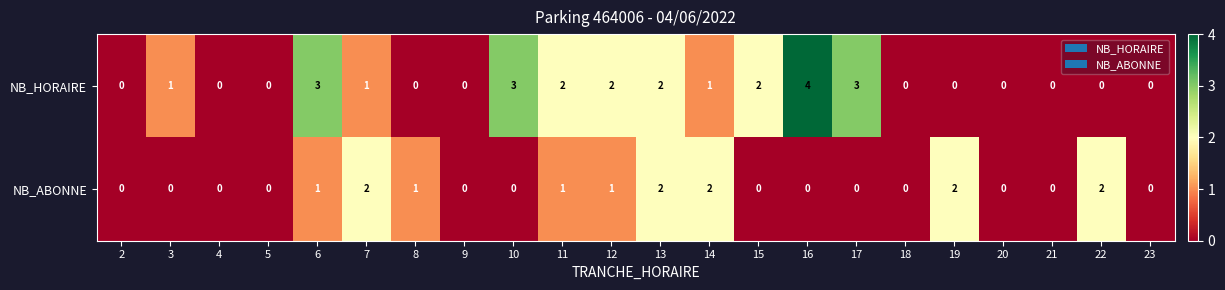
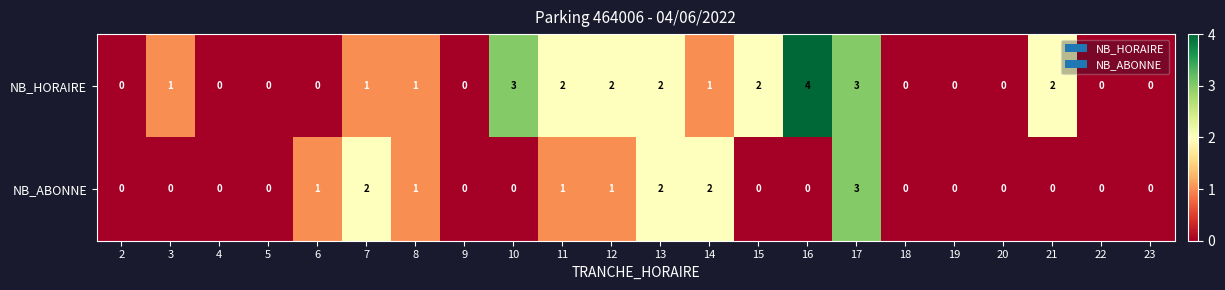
NB_HORAIRE, 6: 3 -> 0
NB_HORAIRE, 8: 0 -> 1
NB_HORAIRE, 21: 0 -> 2
NB_ABONNE, 17: 0 -> 3
NB_ABONNE, 19: 2 -> 0
NB_ABONNE, 22: 2 -> 0
